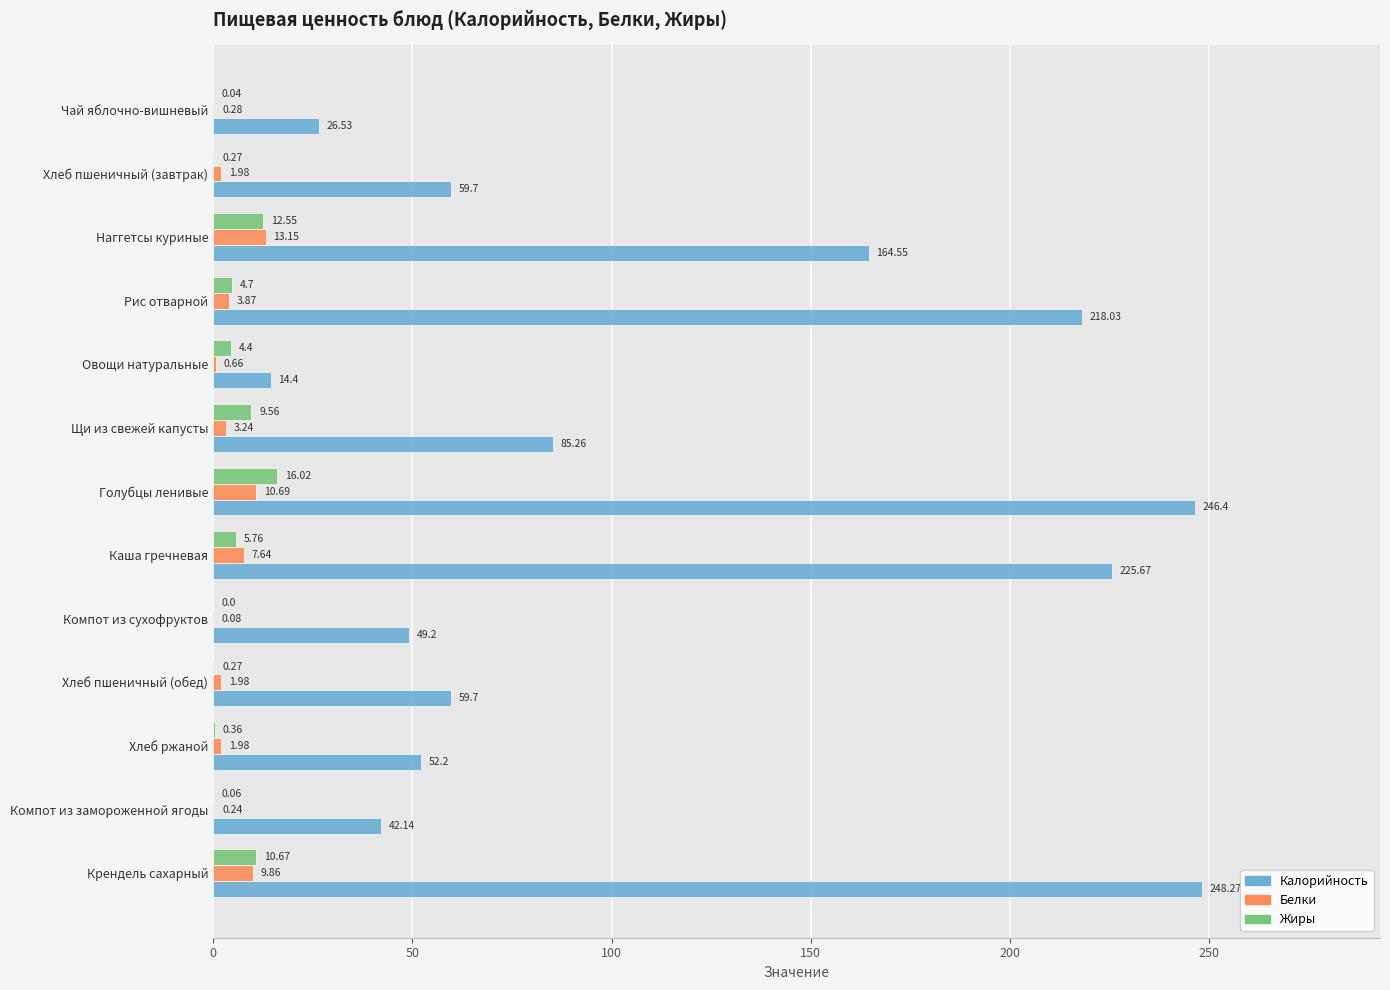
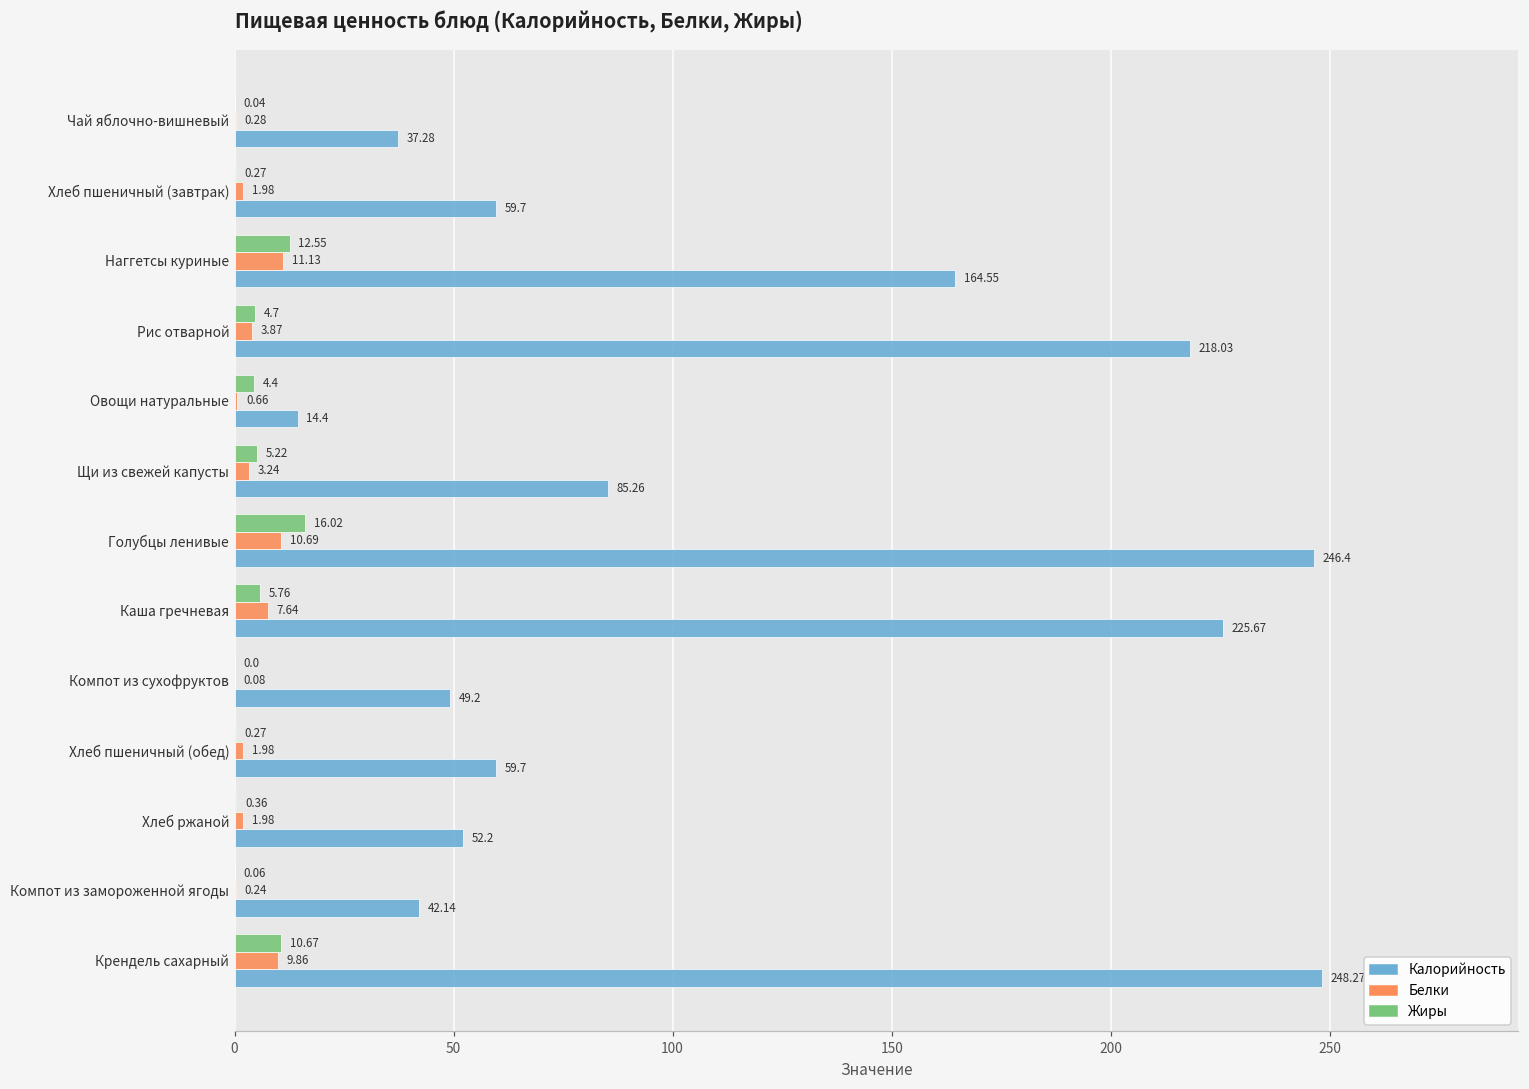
Калорийность, Чай яблочно-вишневый: 26.53 -> 37.28
Белки, Наггетсы куриные: 13.15 -> 11.13
Жиры, Щи из свежей капусты: 9.56 -> 5.22
